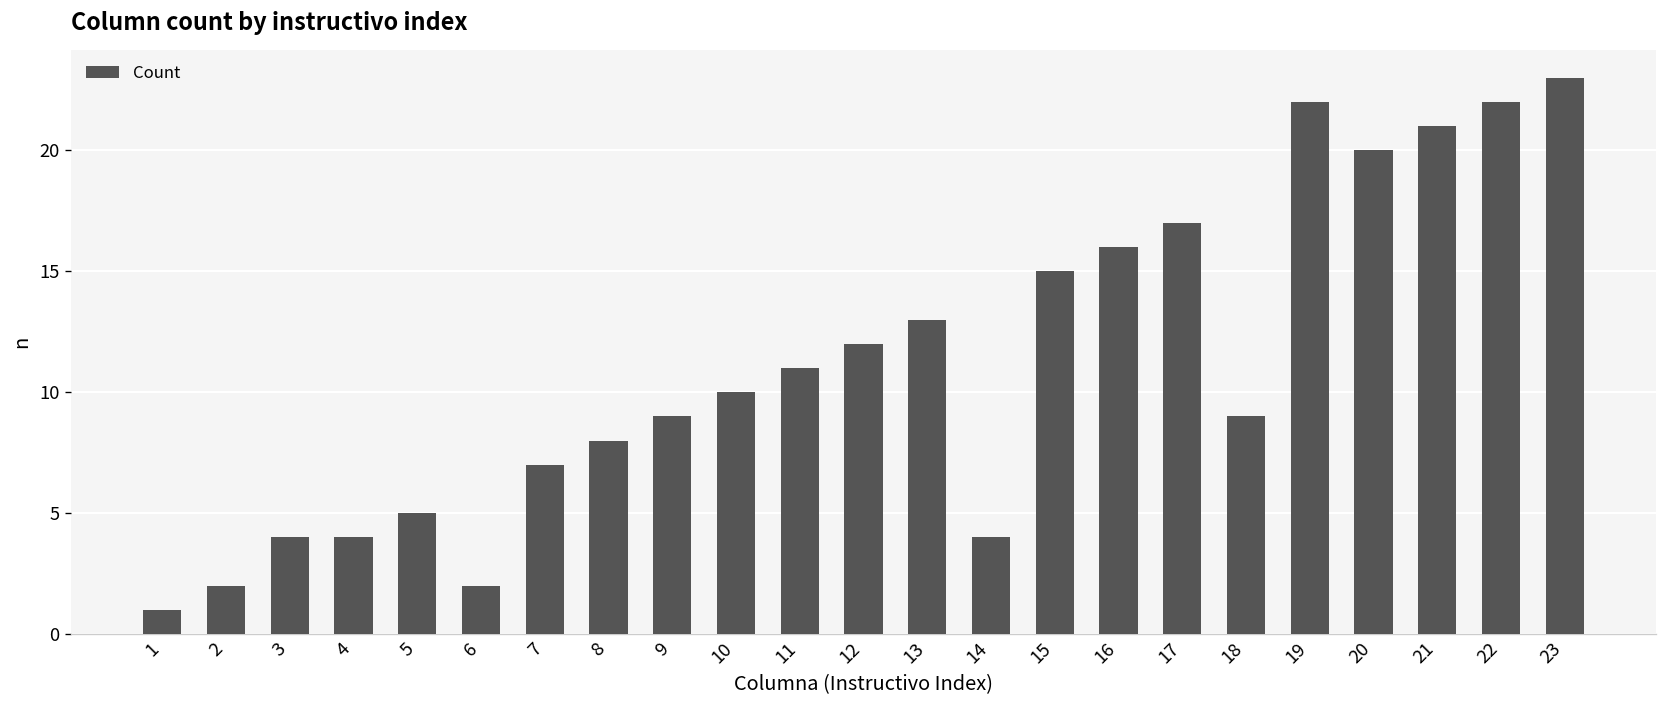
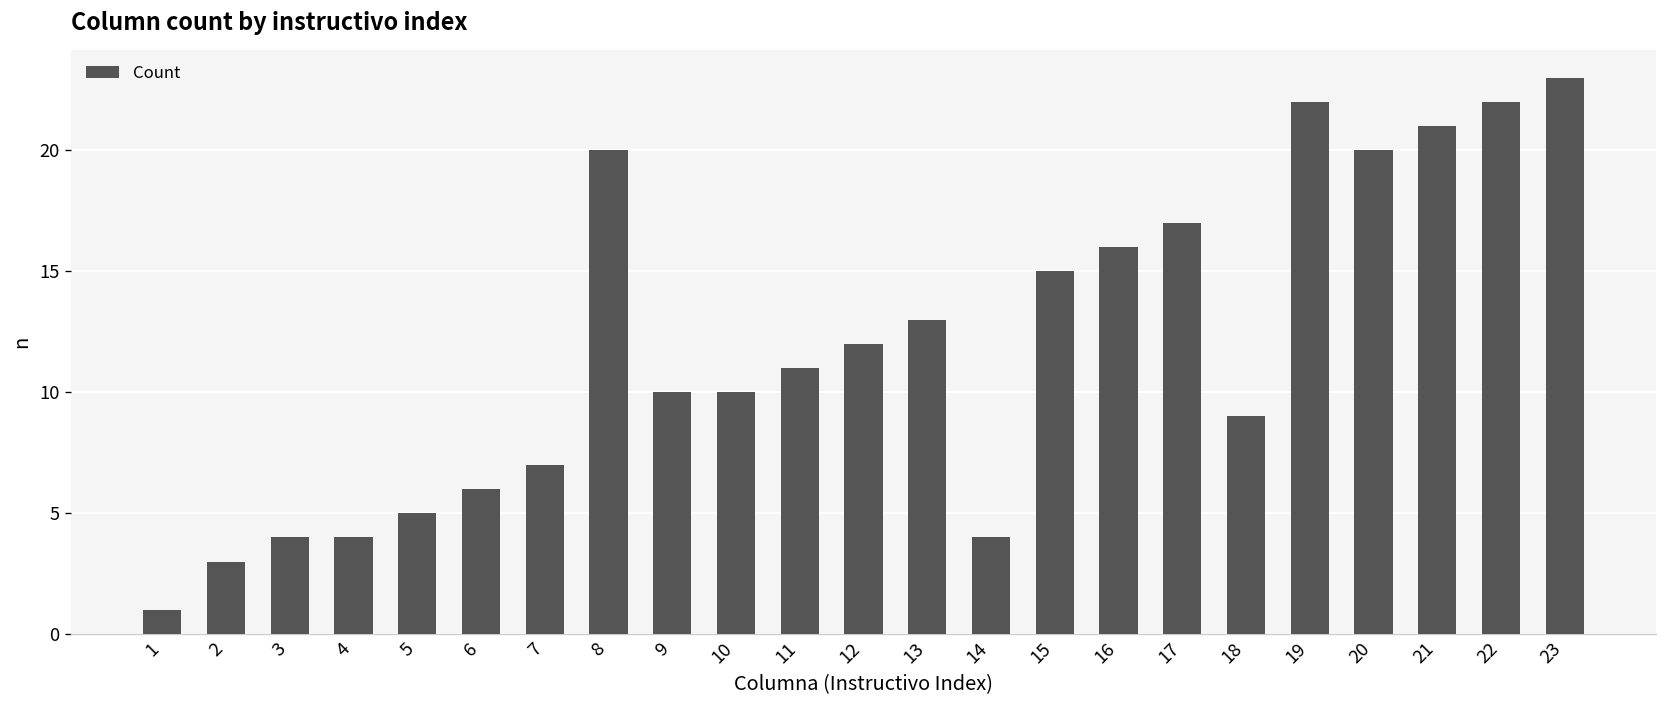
2: 2 -> 3
6: 2 -> 6
8: 8 -> 20
9: 9 -> 10
